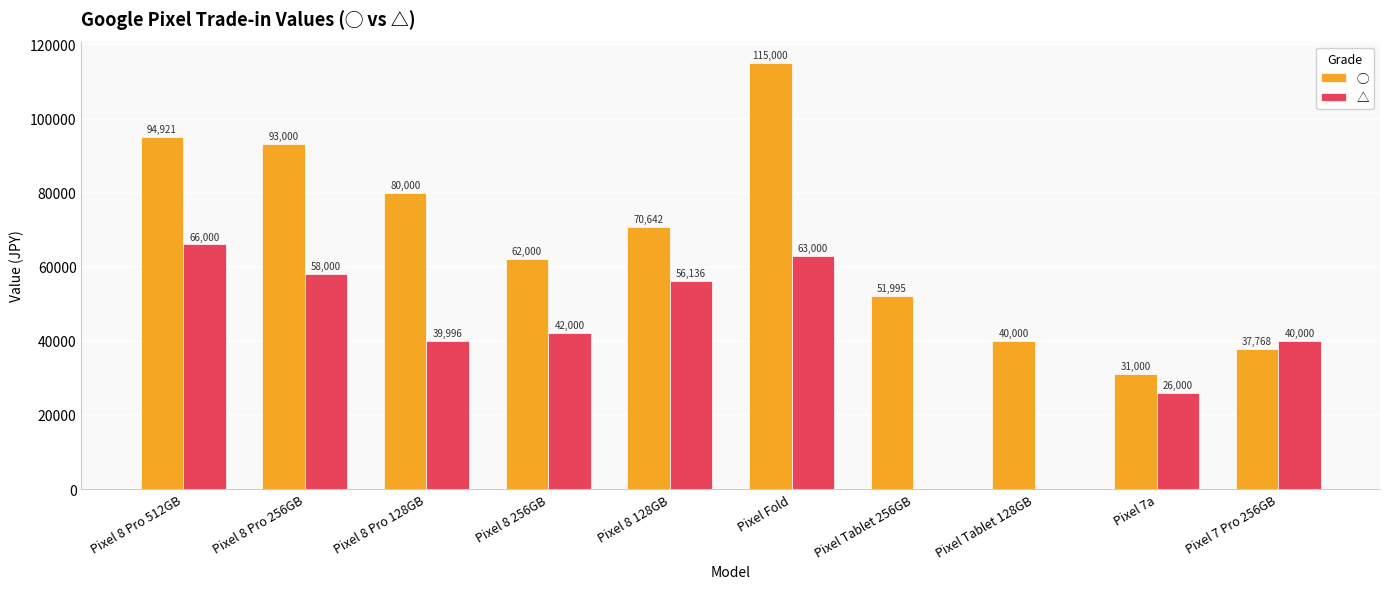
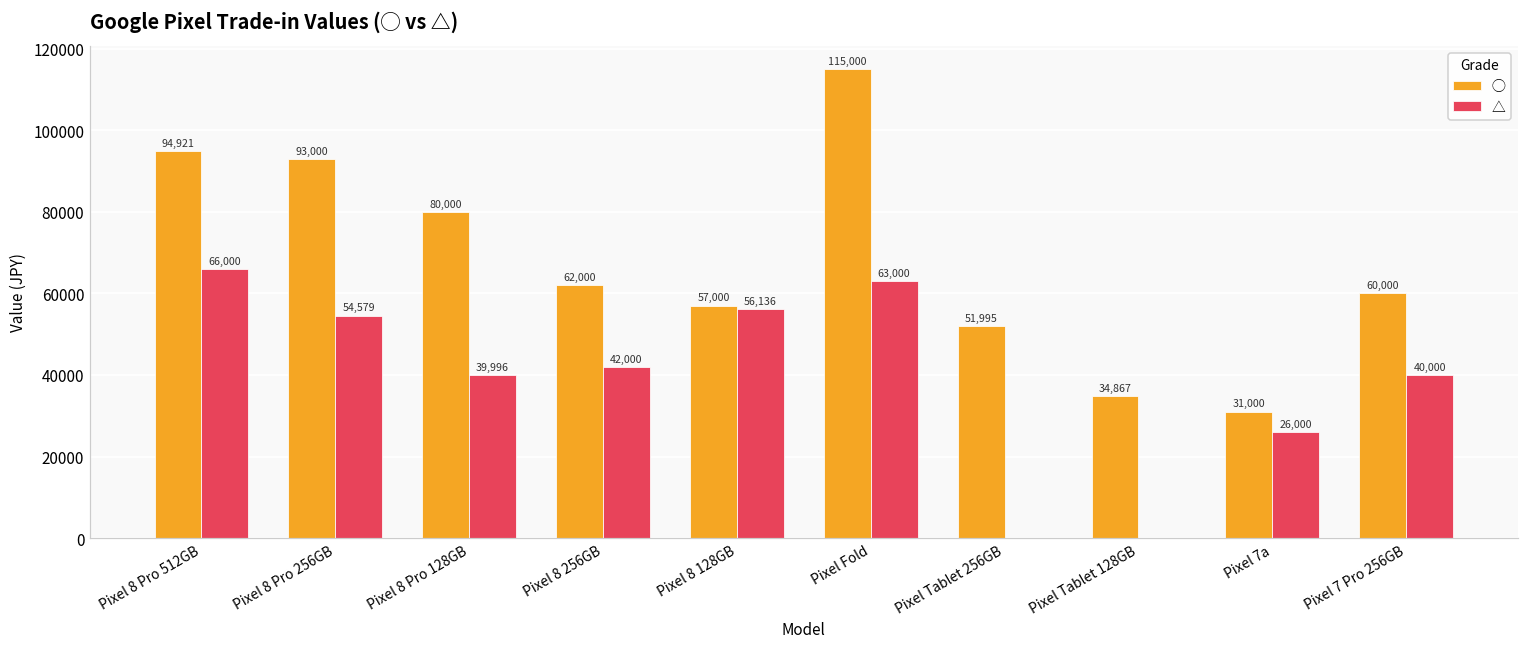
△, Pixel 8 Pro 256GB: 58,000 -> 54,579
◯, Pixel 8 128GB: 70,642 -> 57,000
◯, Pixel Tablet 128GB: 40,000 -> 34,867
◯, Pixel 7 Pro 256GB: 37,768 -> 60,000
